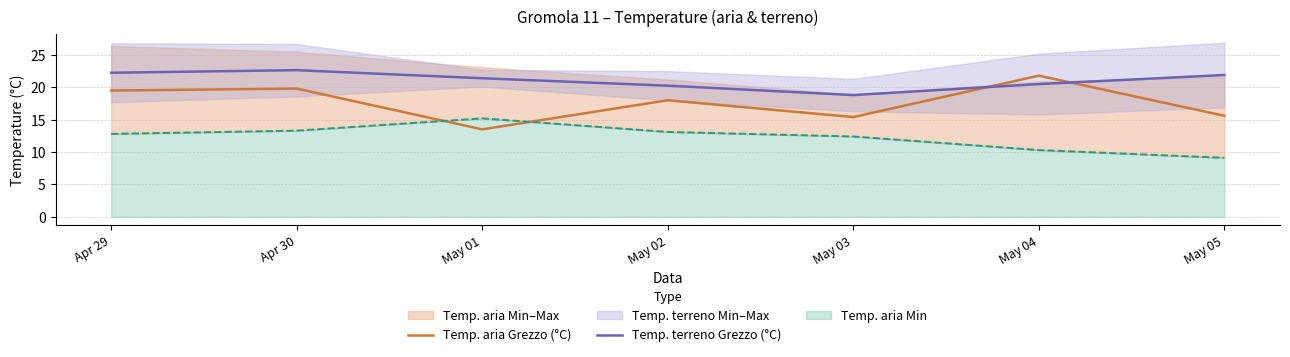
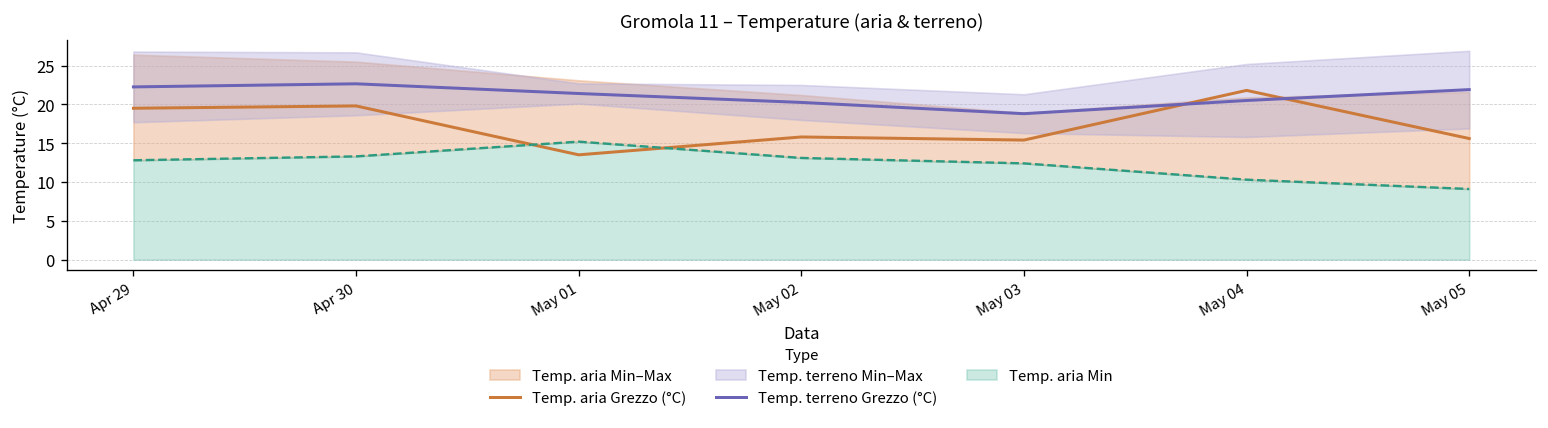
Temp. aria Grezzo (°C), May 02: 18 -> 16
